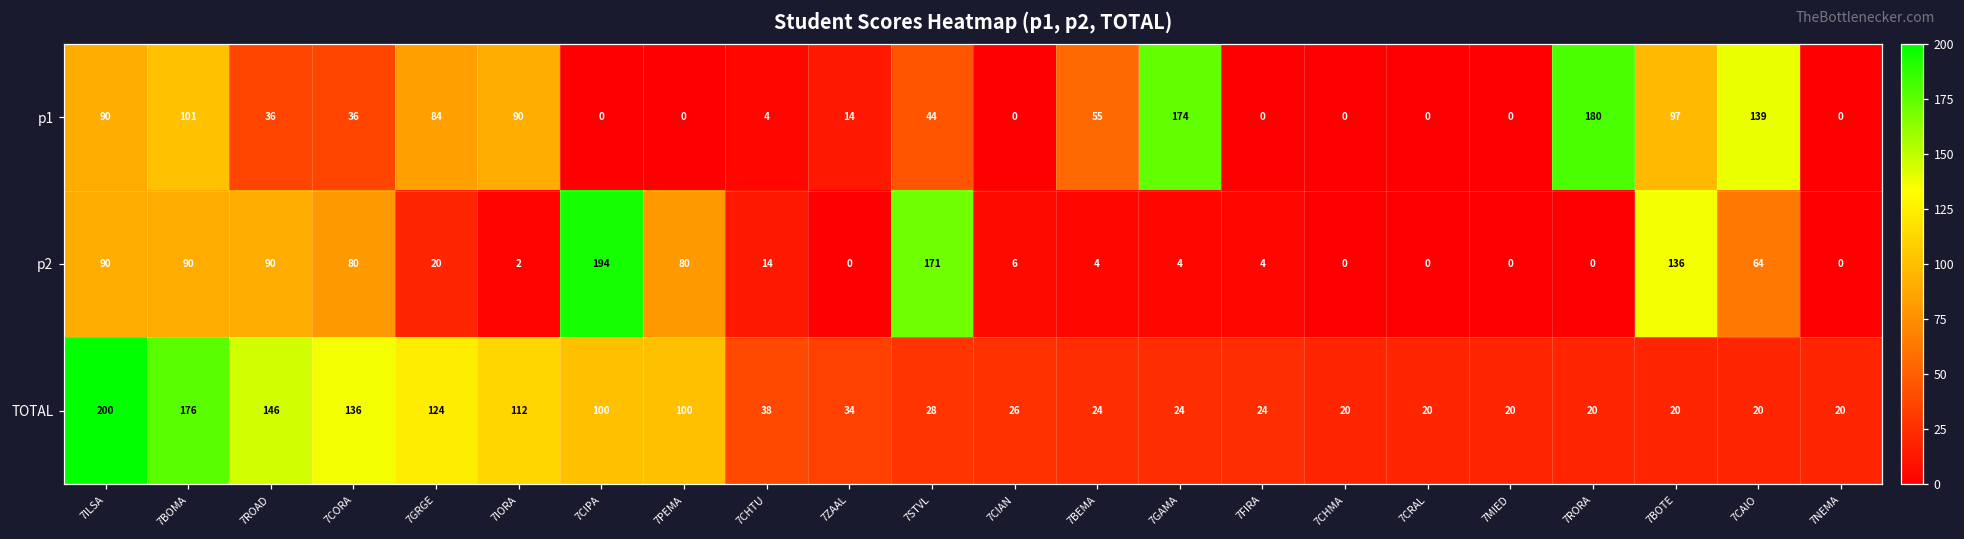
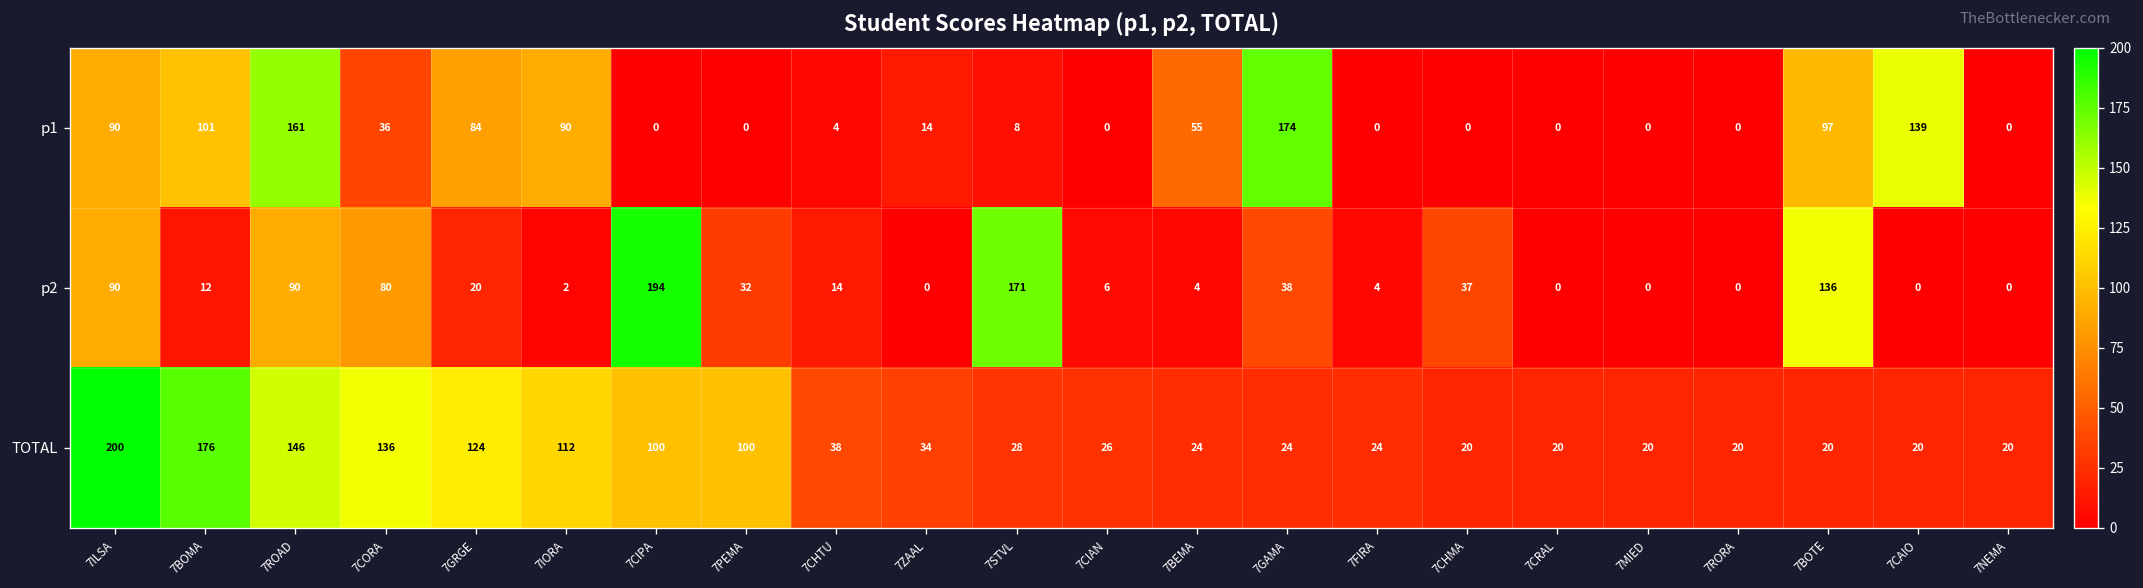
p1, 7ROAD: 36 -> 161
p1, 7STVL: 44 -> 8
p1, 7RORA: 180 -> 0
p2, 7BOMA: 90 -> 12
p2, 7PEMA: 80 -> 32
p2, 7GAMA: 4 -> 38
p2, 7CHMA: 0 -> 37
p2, 7CAIO: 64 -> 0
